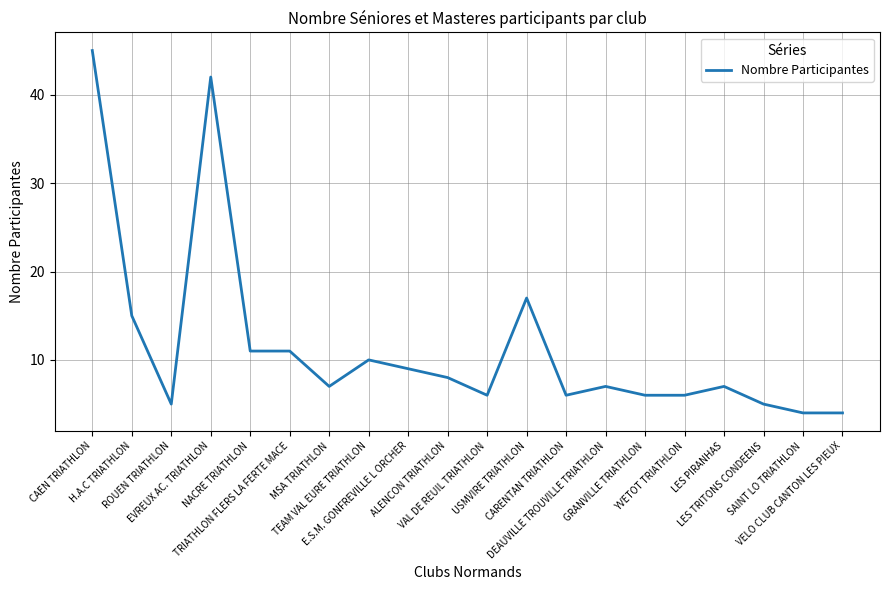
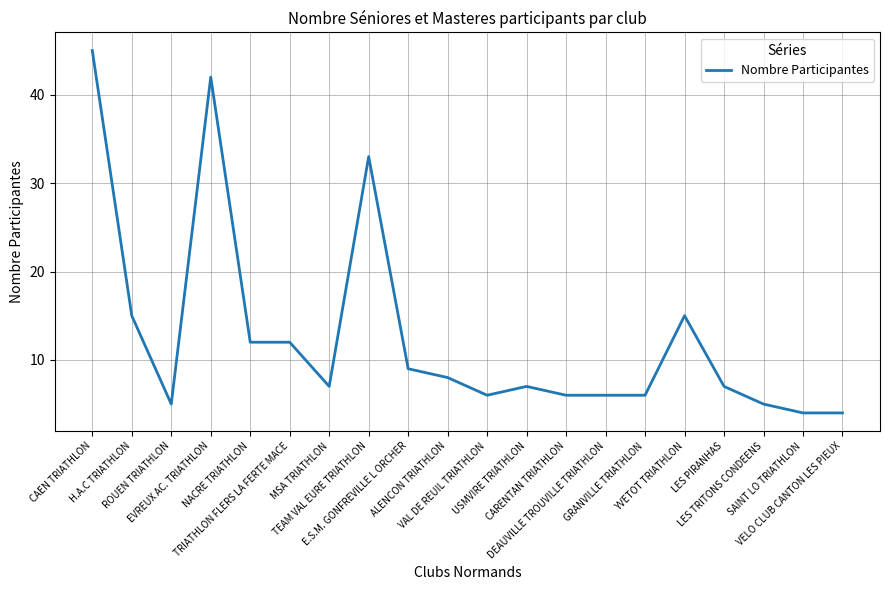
NACRE TRIATHLON: 11 -> 12
TRIATHLON FLERS LA FERTE MACE: 11 -> 12
TEAM VAL EURE TRIATHLON: 10 -> 33
USMVIRE TRIATHLON: 17 -> 7
DEAUVILLE TROUVILLE TRIATHLON: 7 -> 6
YVETOT TRIATHLON: 6 -> 15
